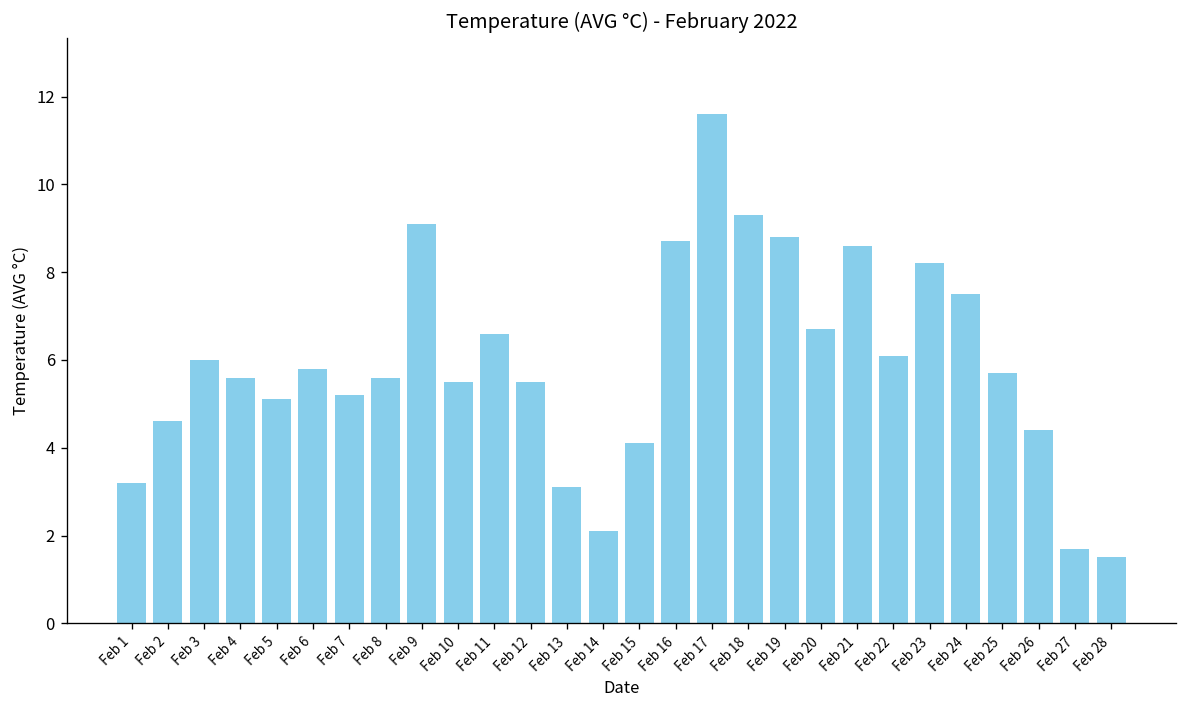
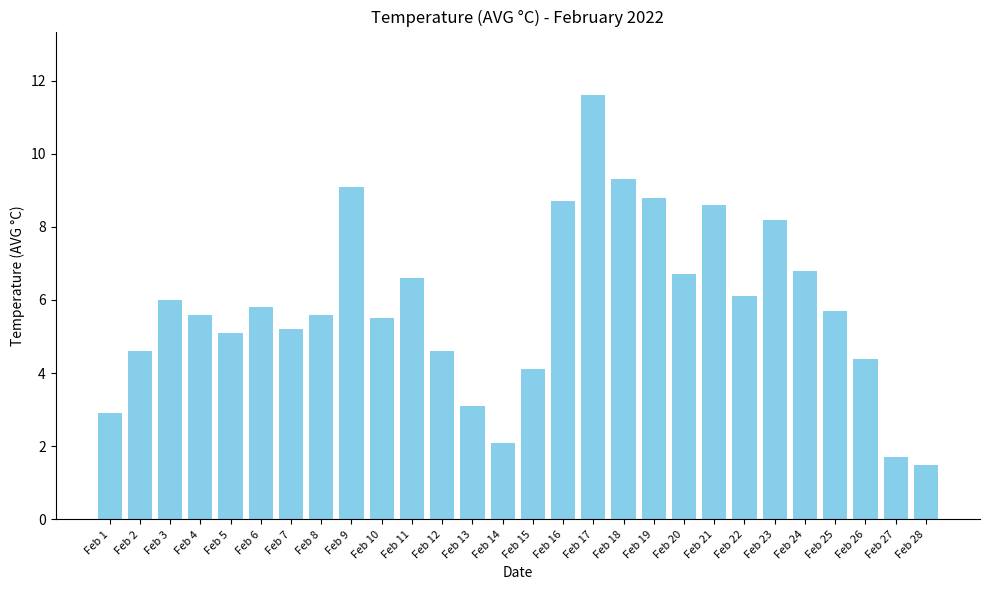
Feb 1: 3.2 -> 2.9
Feb 12: 5.5 -> 4.6
Feb 24: 7.5 -> 6.8
